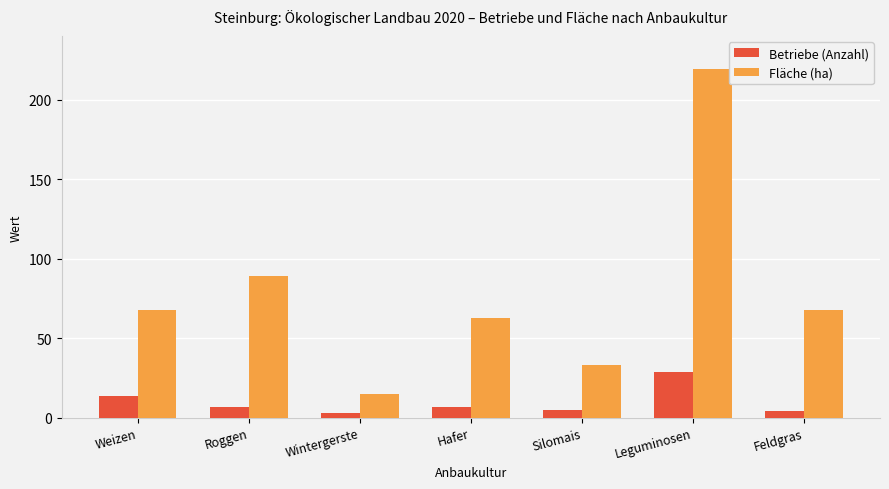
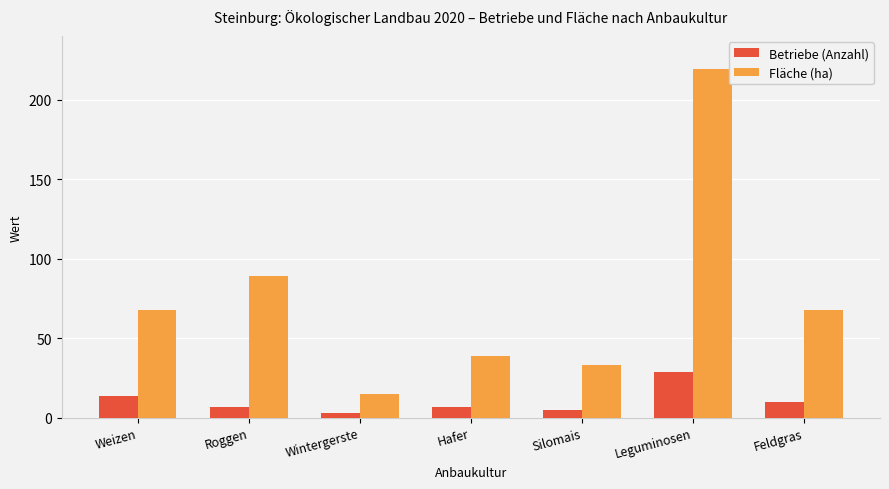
Fläche (ha), Hafer: 63 -> 39
Betriebe (Anzahl), Feldgras: 4 -> 10
